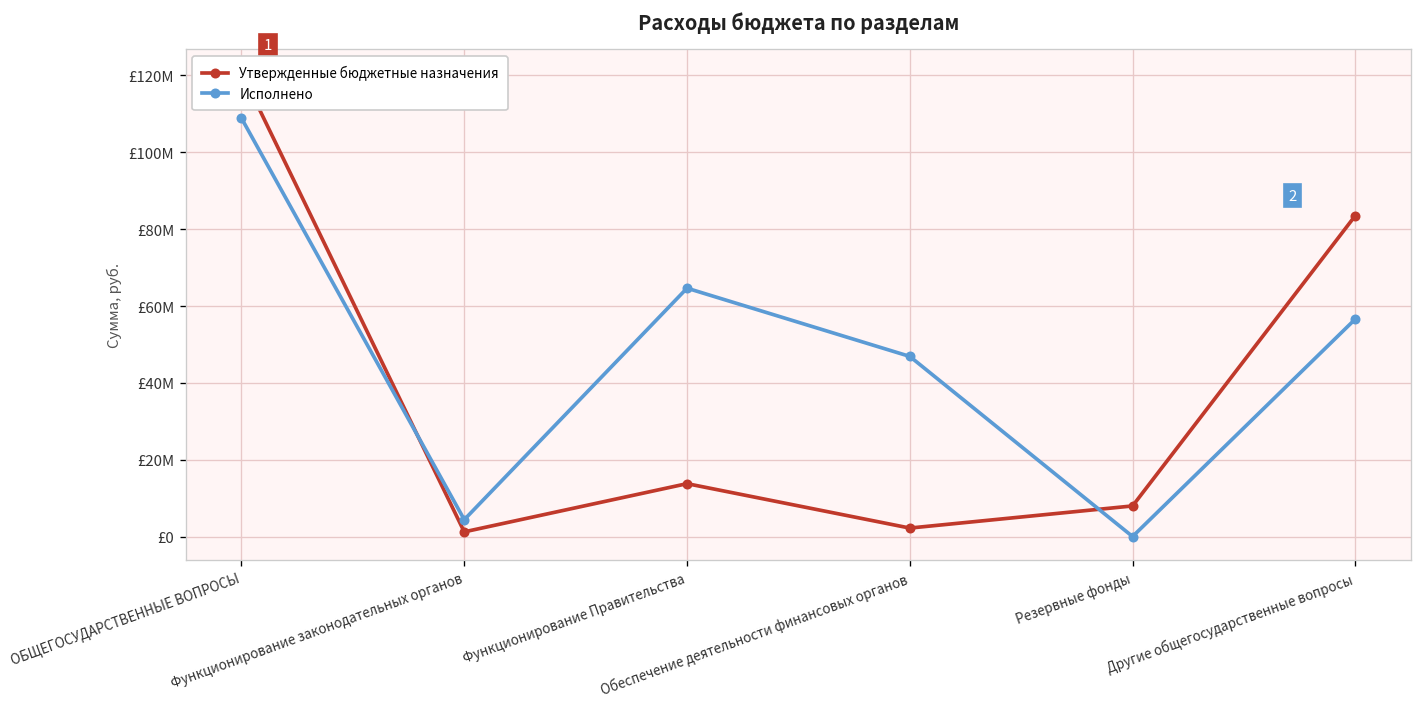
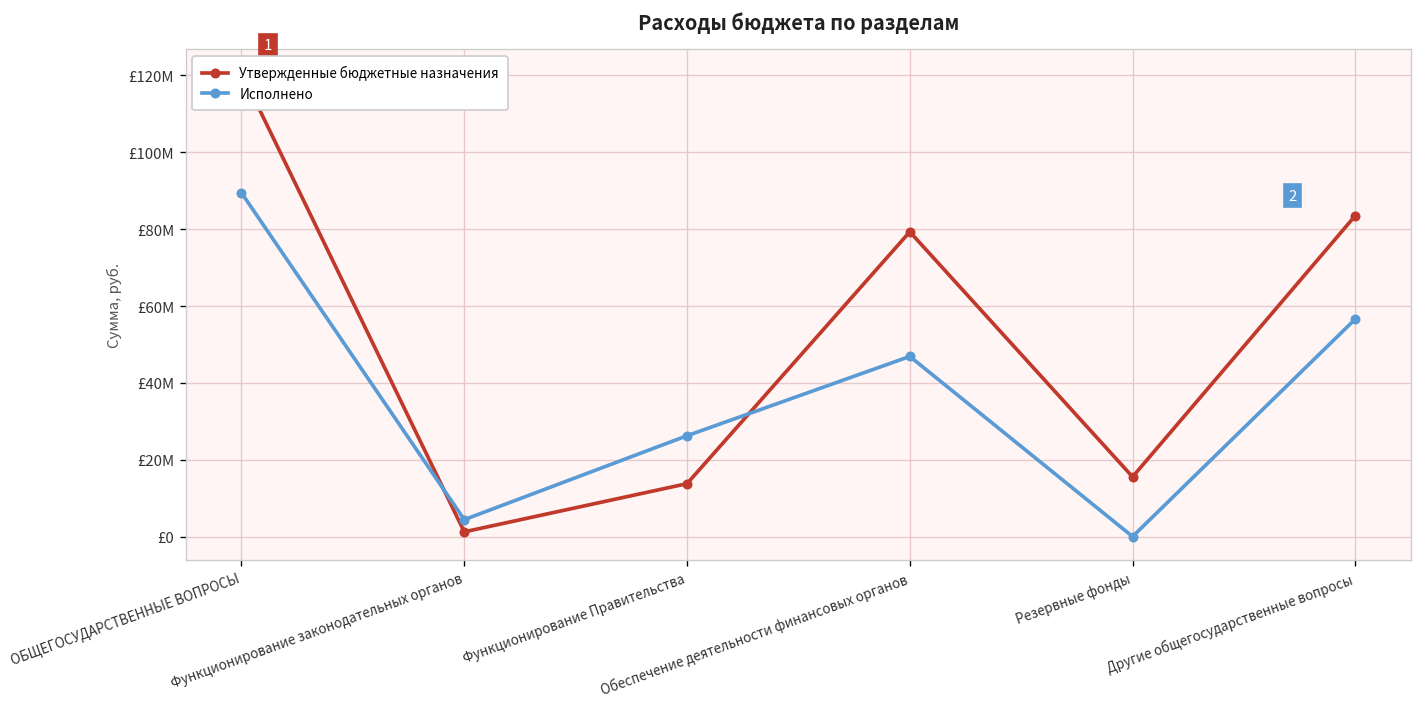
Исполнено, ОБЩЕГОСУДАРСТВЕННЫЕ ВОПРОСЫ: £109000000 -> £89000000
Исполнено, Функционирование Правительства: £65000000 -> £26000000
Утвержденные бюджетные назначения, Обеспечение деятельности финансовых органов: £2000000 -> £79000000
Утвержденные бюджетные назначения, Резервные фонды: £8000000 -> £16000000
